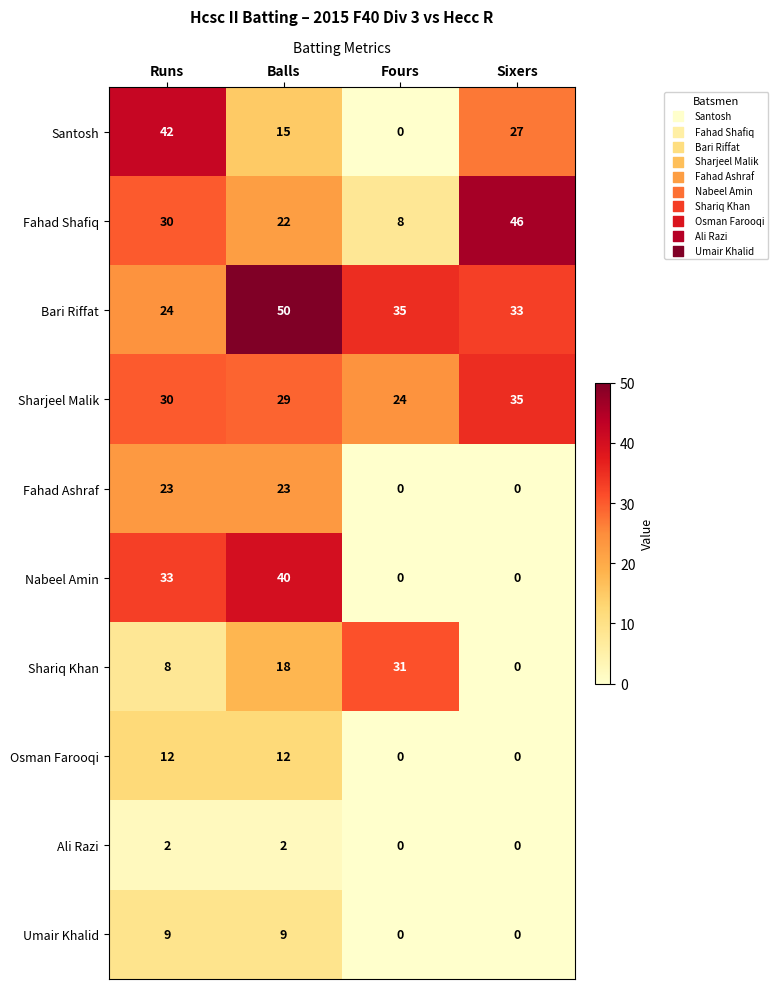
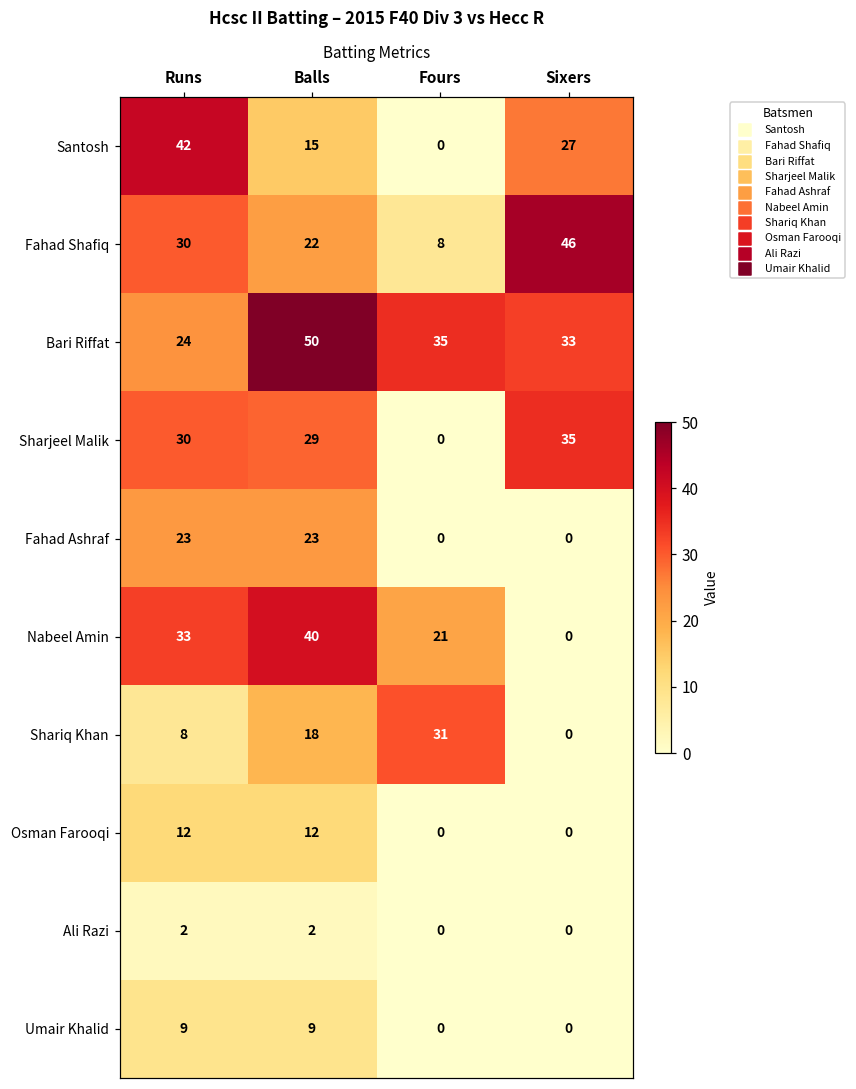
Sharjeel Malik, Fours: 24 -> 0
Nabeel Amin, Fours: 0 -> 21
